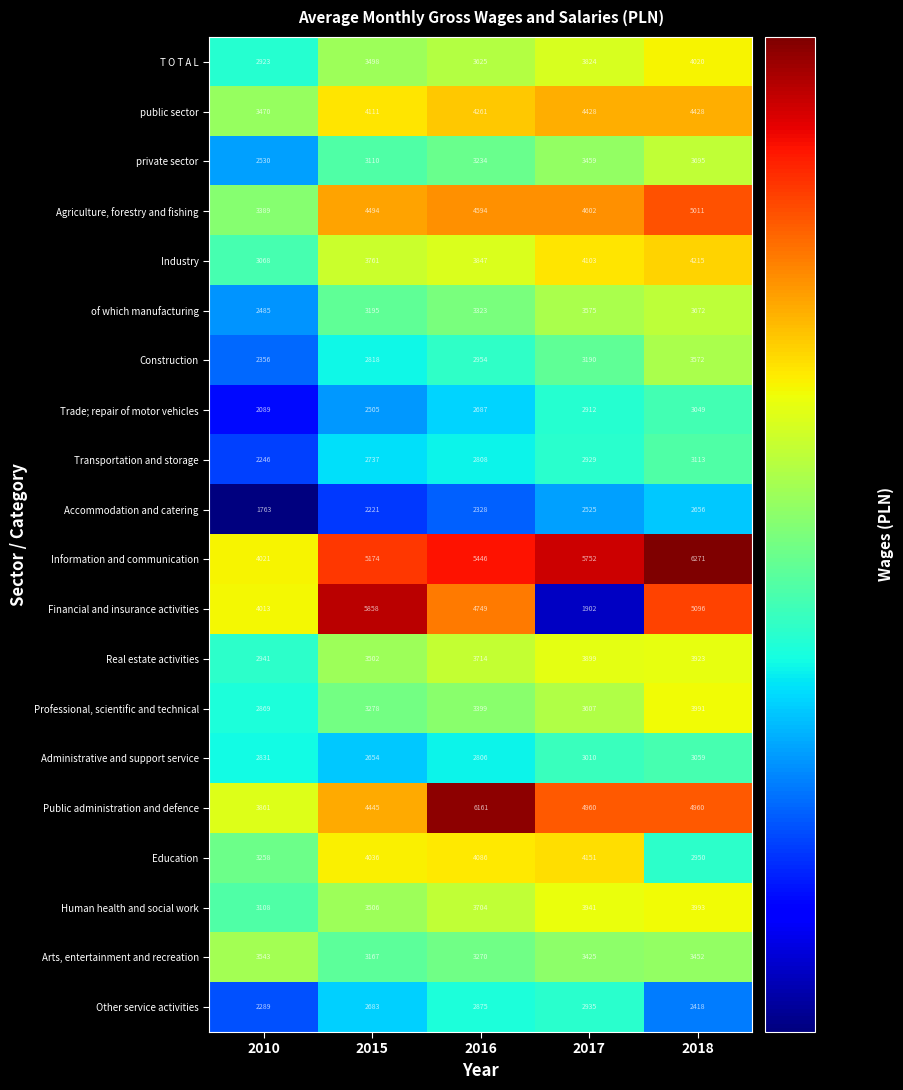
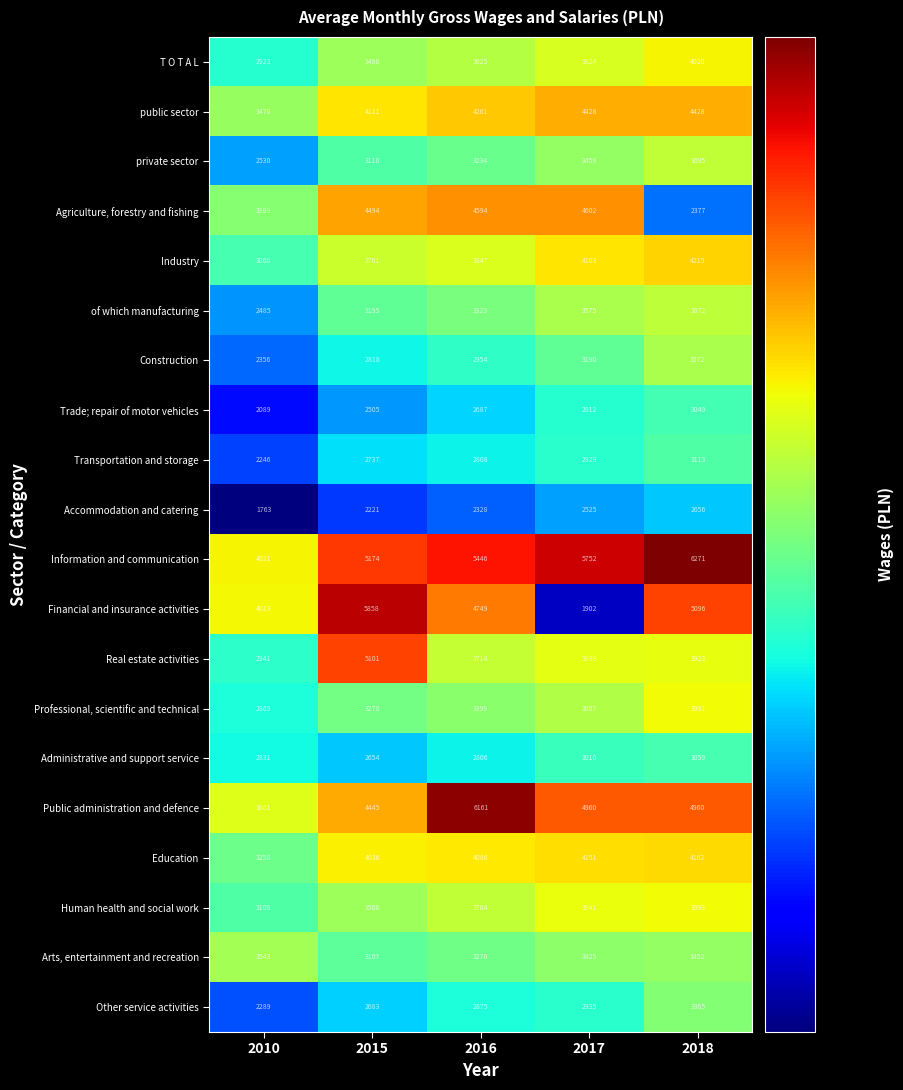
Agriculture, forestry and fishing, 2018: 5011 -> 2377
Real estate activities, 2015: 3502 -> 5101
Education, 2018: 2950 -> 4162
Other service activities, 2018: 2418 -> 3365
